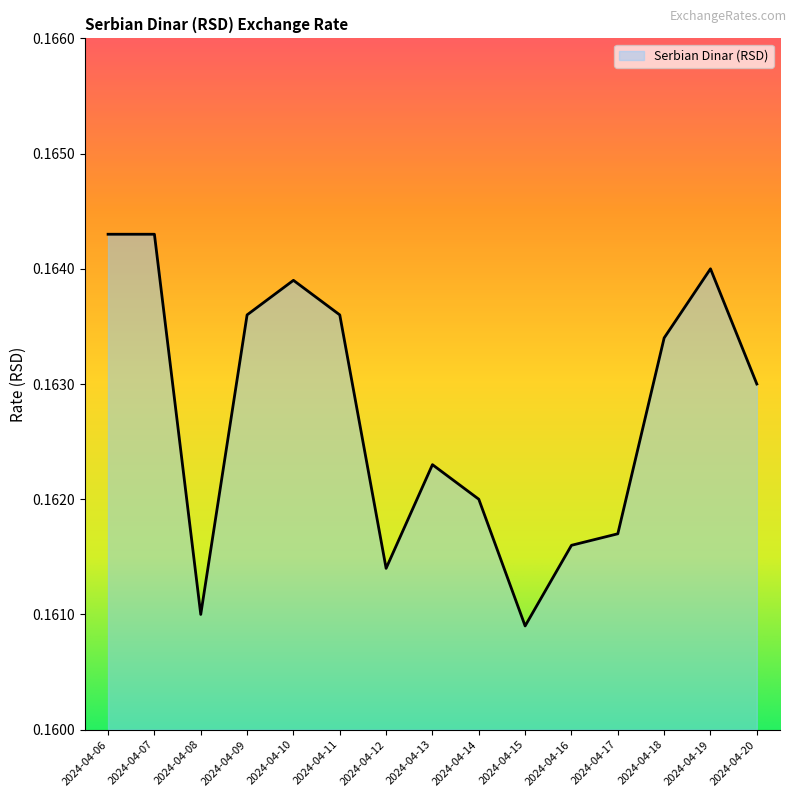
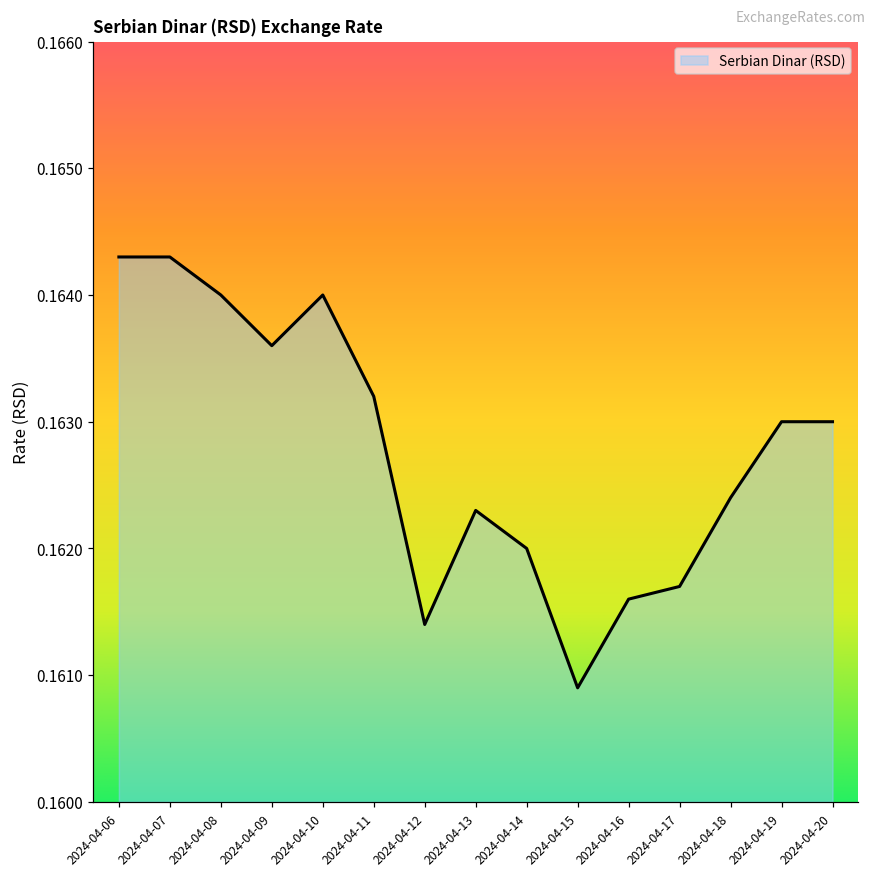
2024-04-08: 0.161 -> 0.164
2024-04-10: 0.1639 -> 0.1640
2024-04-11: 0.1636 -> 0.1632
2024-04-18: 0.1634 -> 0.1624
2024-04-19: 0.164 -> 0.163
